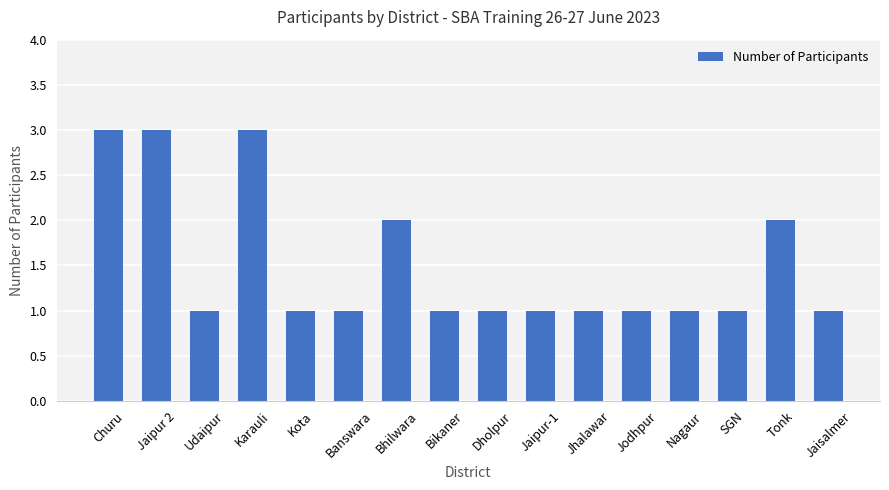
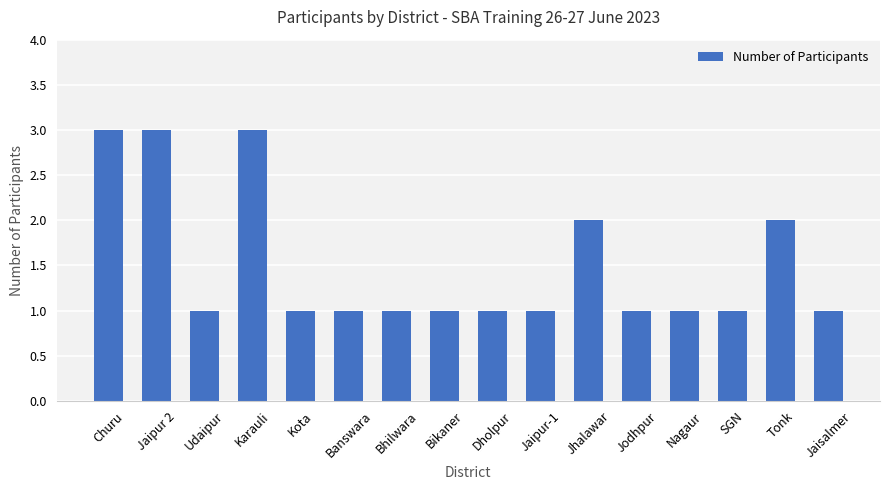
Bhilwara: 2 -> 1
Jhalawar: 1 -> 2
